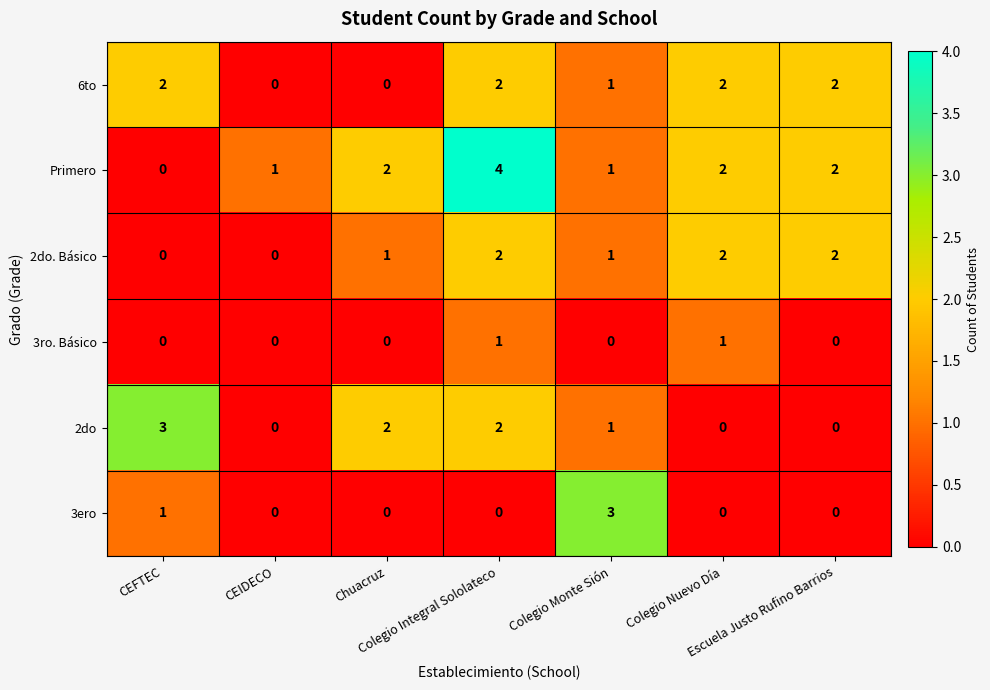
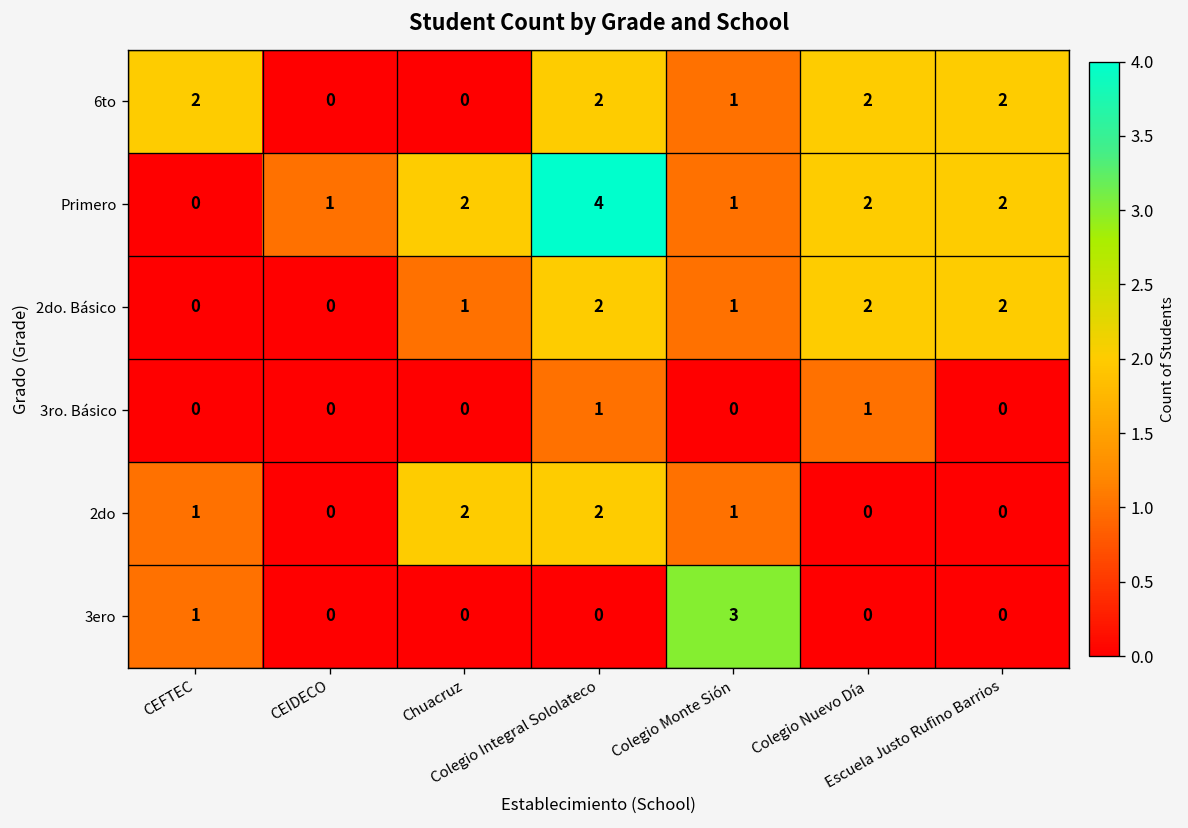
2do, CEFTEC: 3 -> 1
